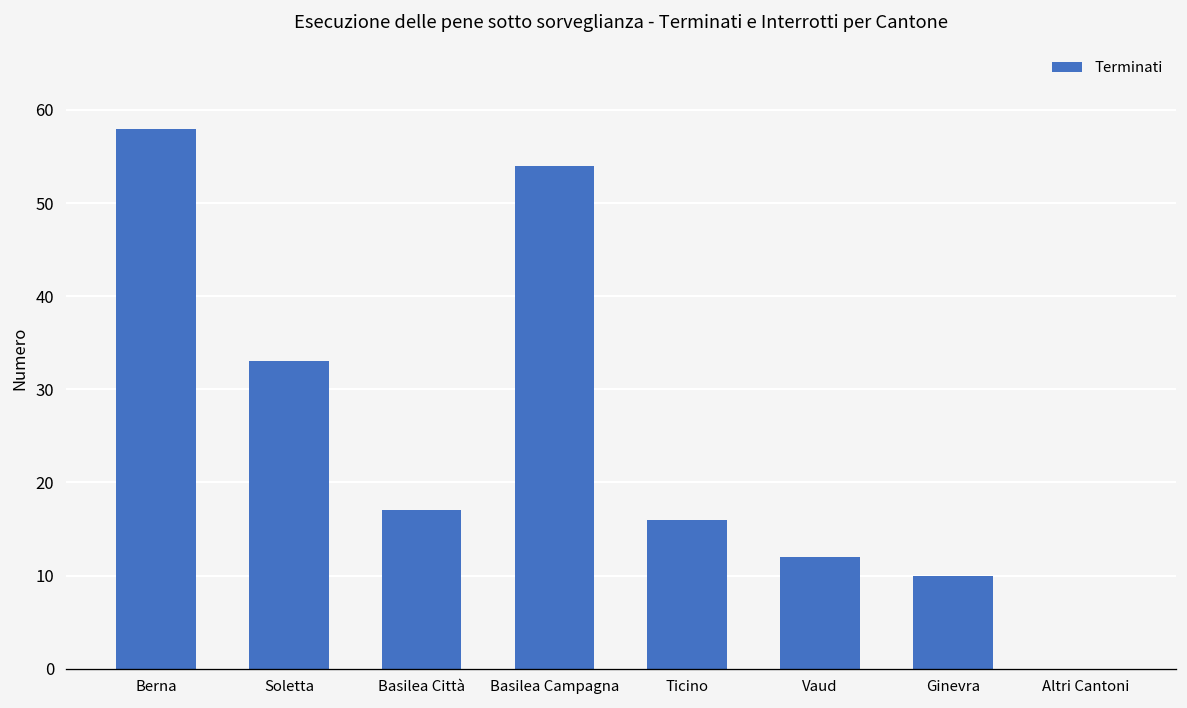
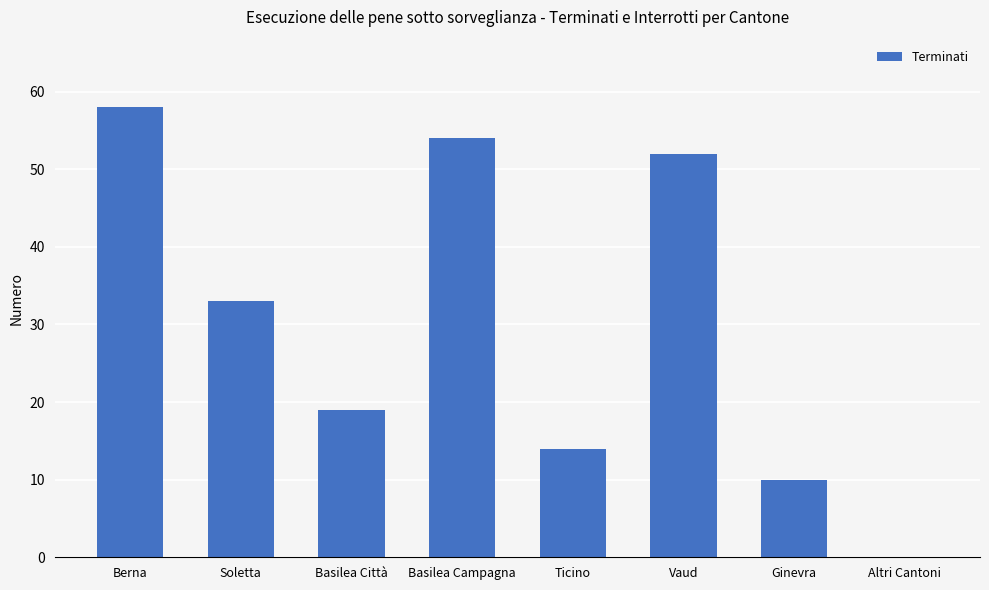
Basilea Città: 17 -> 19
Ticino: 16 -> 14
Vaud: 12 -> 52
